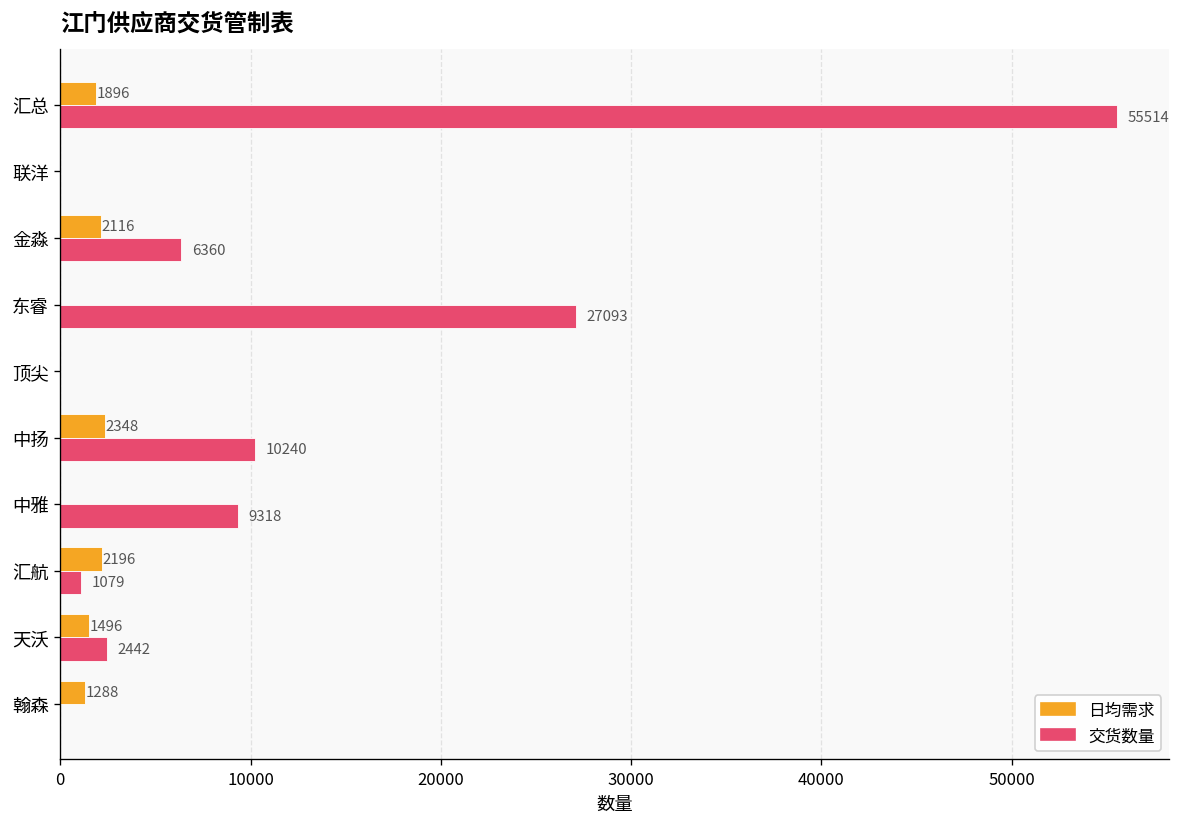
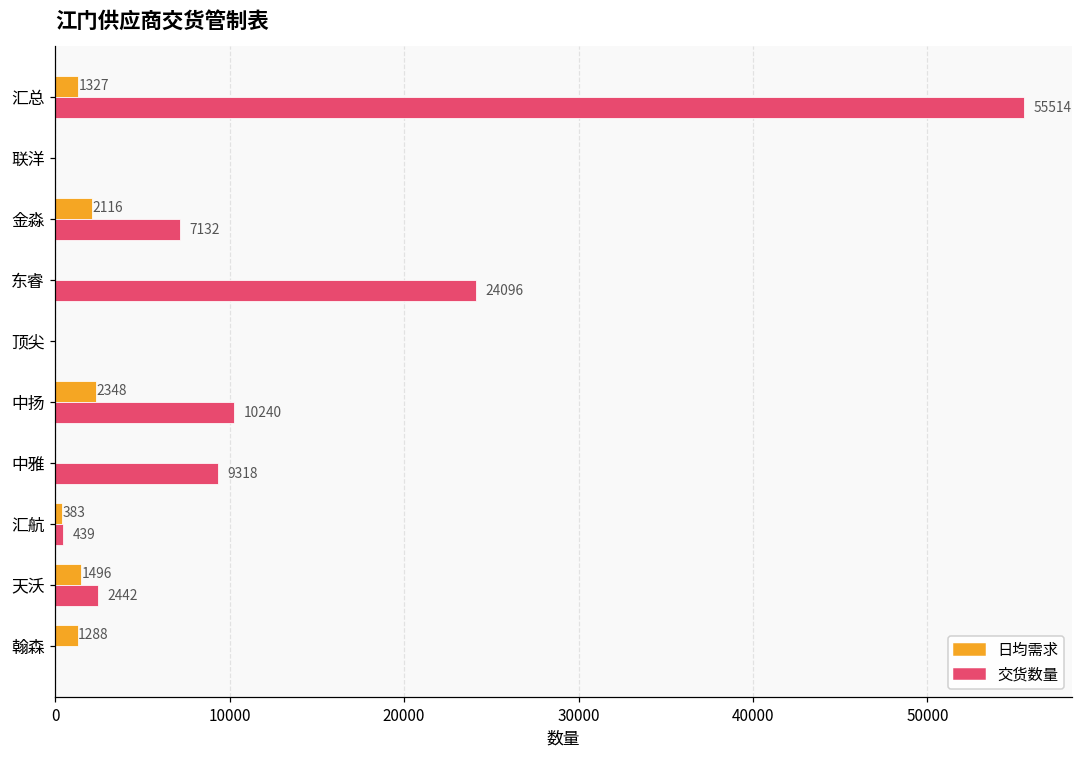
日均需求, 汇总: 1896 -> 1327
交货数量, 金淼: 6360 -> 7132
交货数量, 东睿: 27093 -> 24096
日均需求, 汇航: 2196 -> 383
交货数量, 汇航: 1079 -> 439
